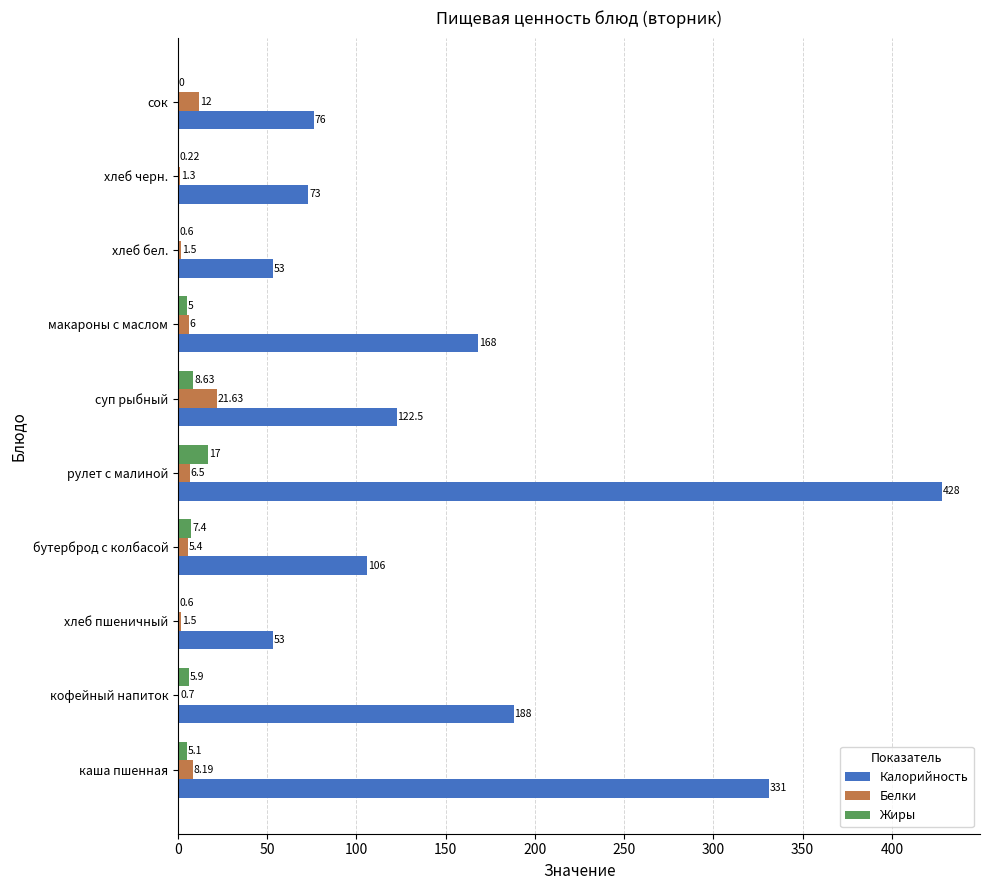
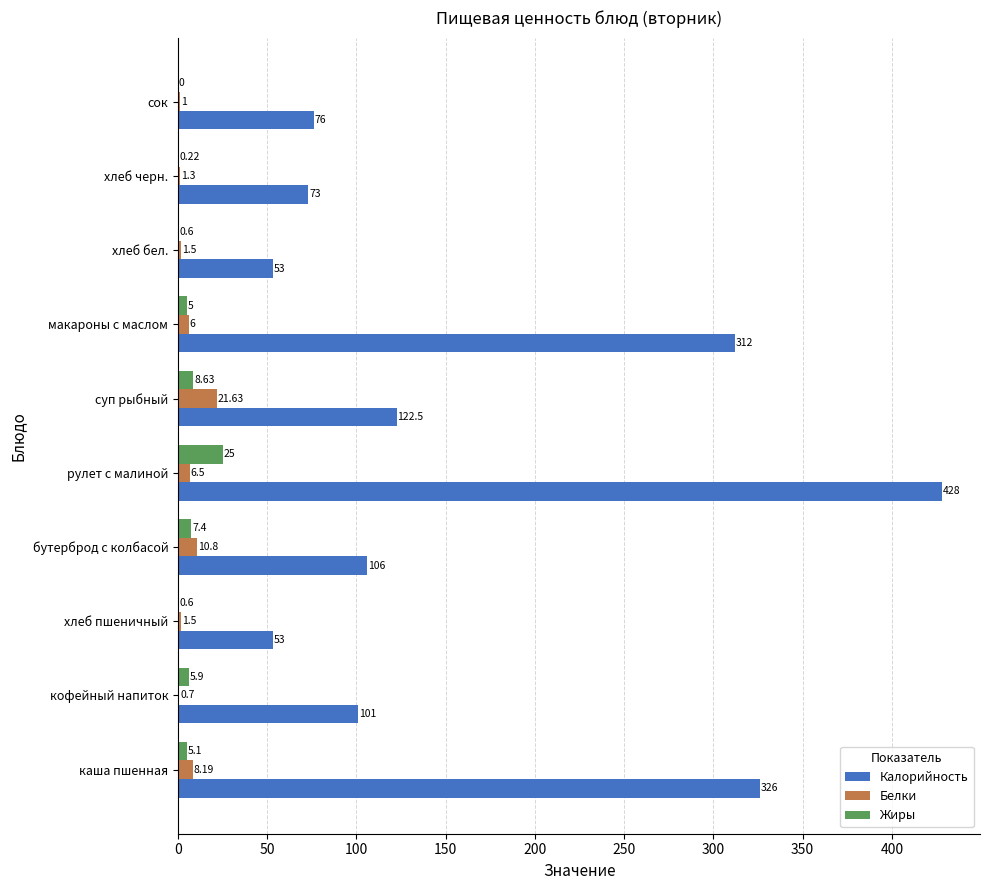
Белки, сок: 12 -> 1
Калорийность, макароны с маслом: 168 -> 312
Жиры, рулет с малиной: 17 -> 25
Белки, бутерброд с колбасой: 5.4 -> 10.8
Калорийность, кофейный напиток: 188 -> 101
Калорийность, каша пшенная: 331 -> 326
